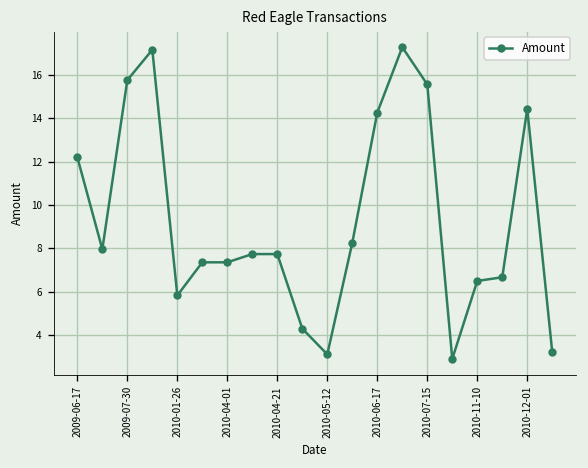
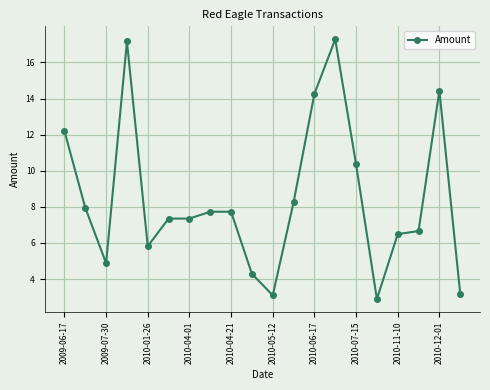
2009-07-30: 15.8 -> 4.9
2010-07-15: 15.6 -> 10.4
